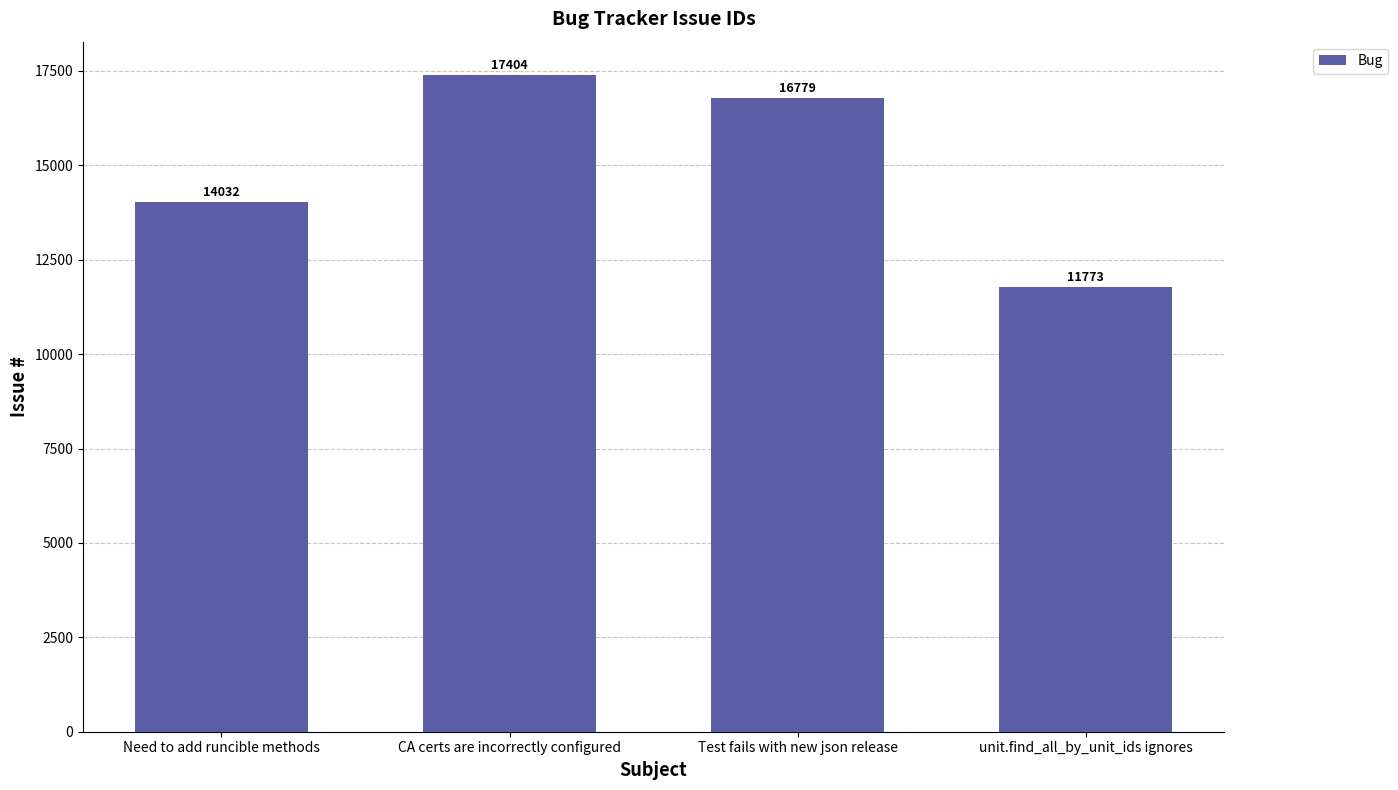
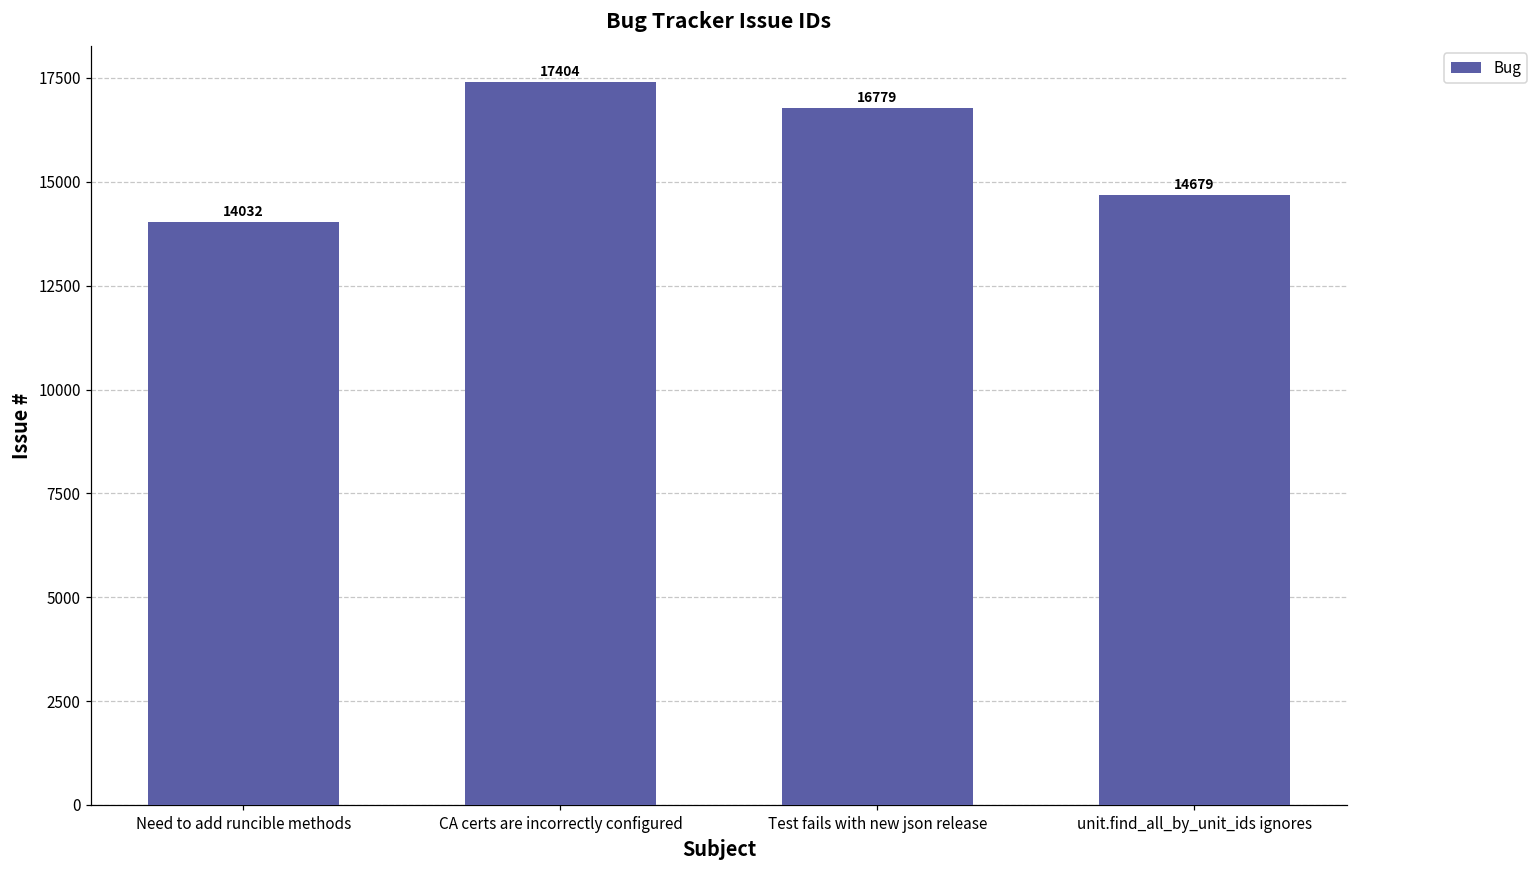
unit.find_all_by_unit_ids ignores: 11773 -> 14679
